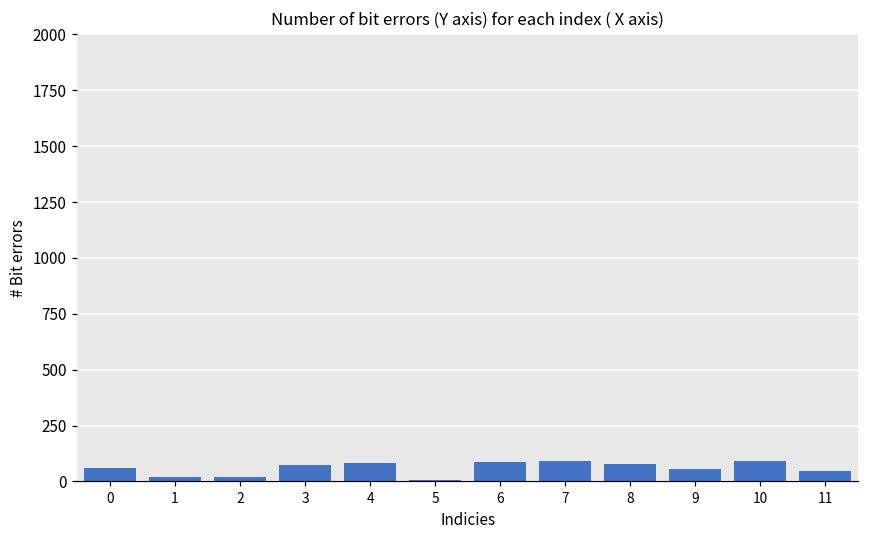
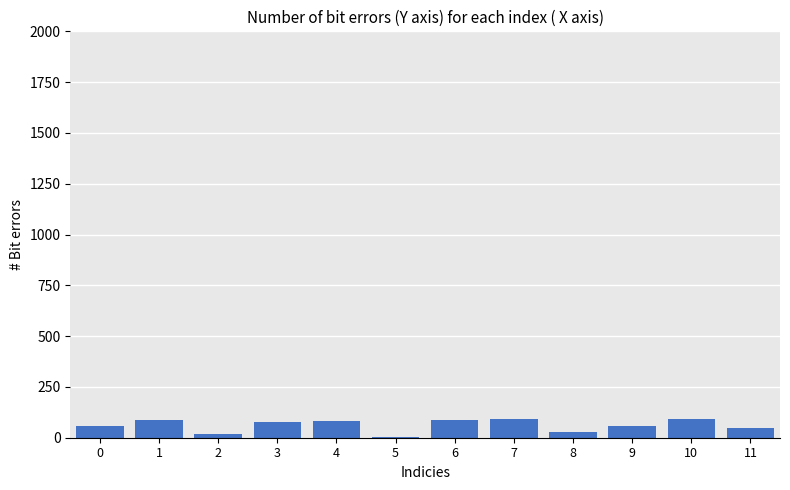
1: 20 -> 90
8: 80 -> 30
